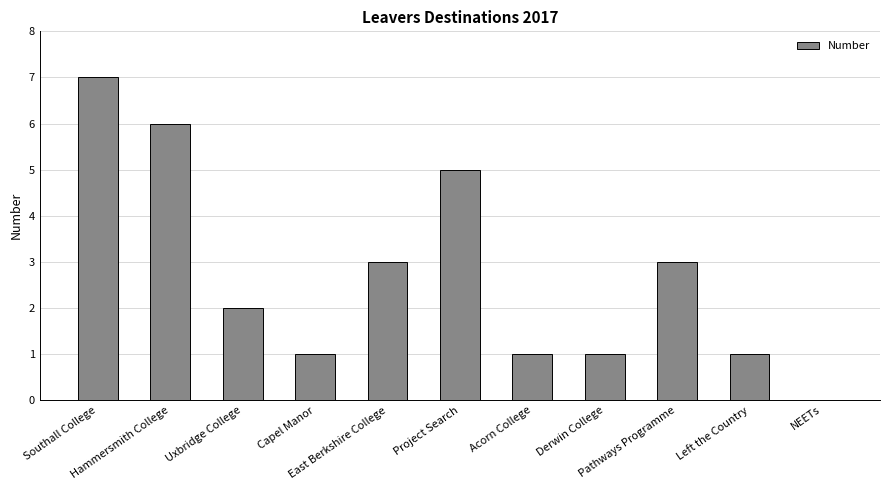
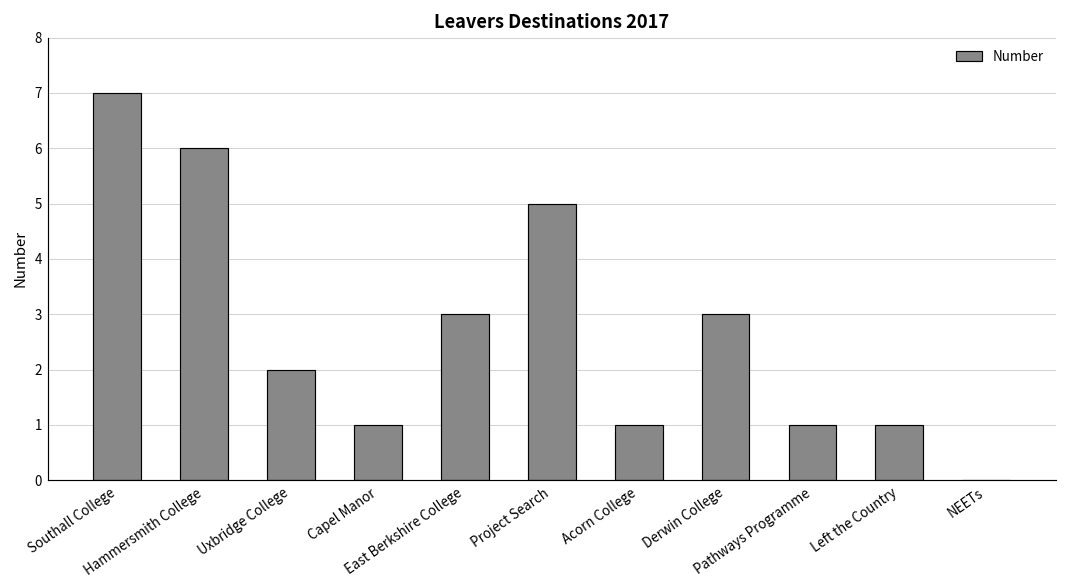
Derwin College: 1 -> 3
Pathways Programme: 3 -> 1
